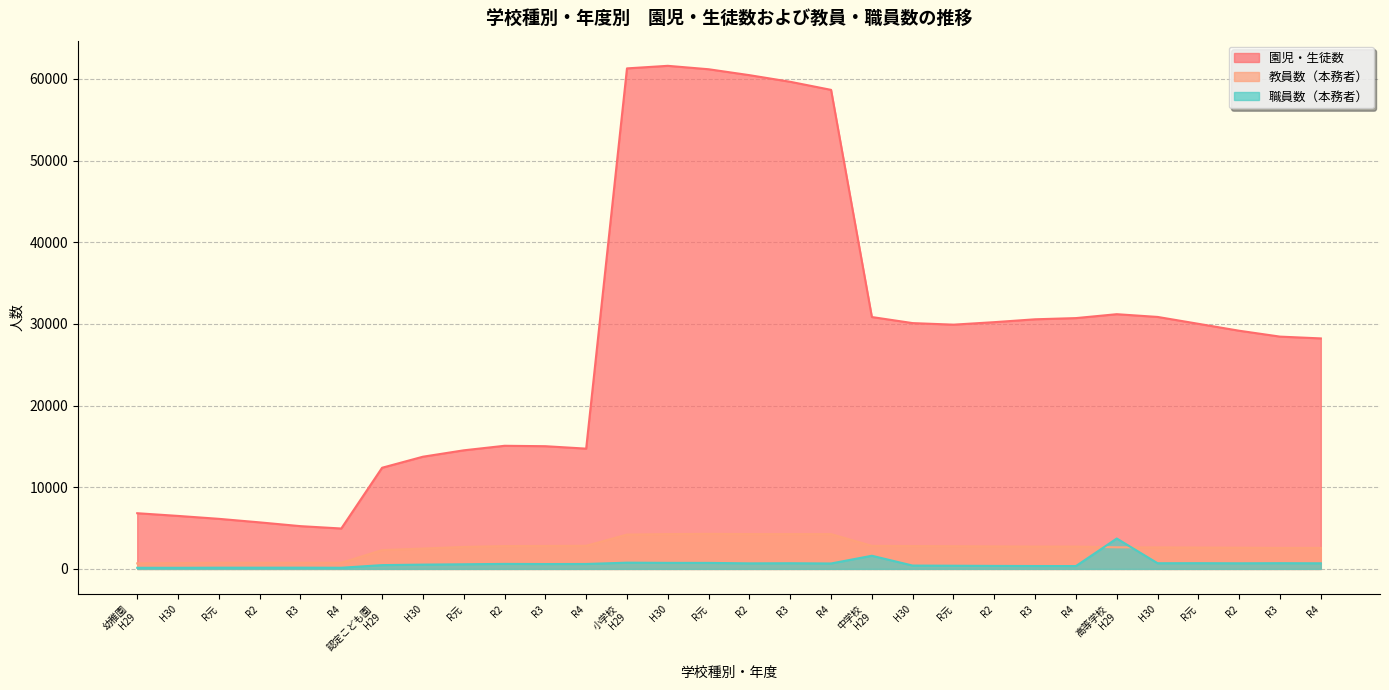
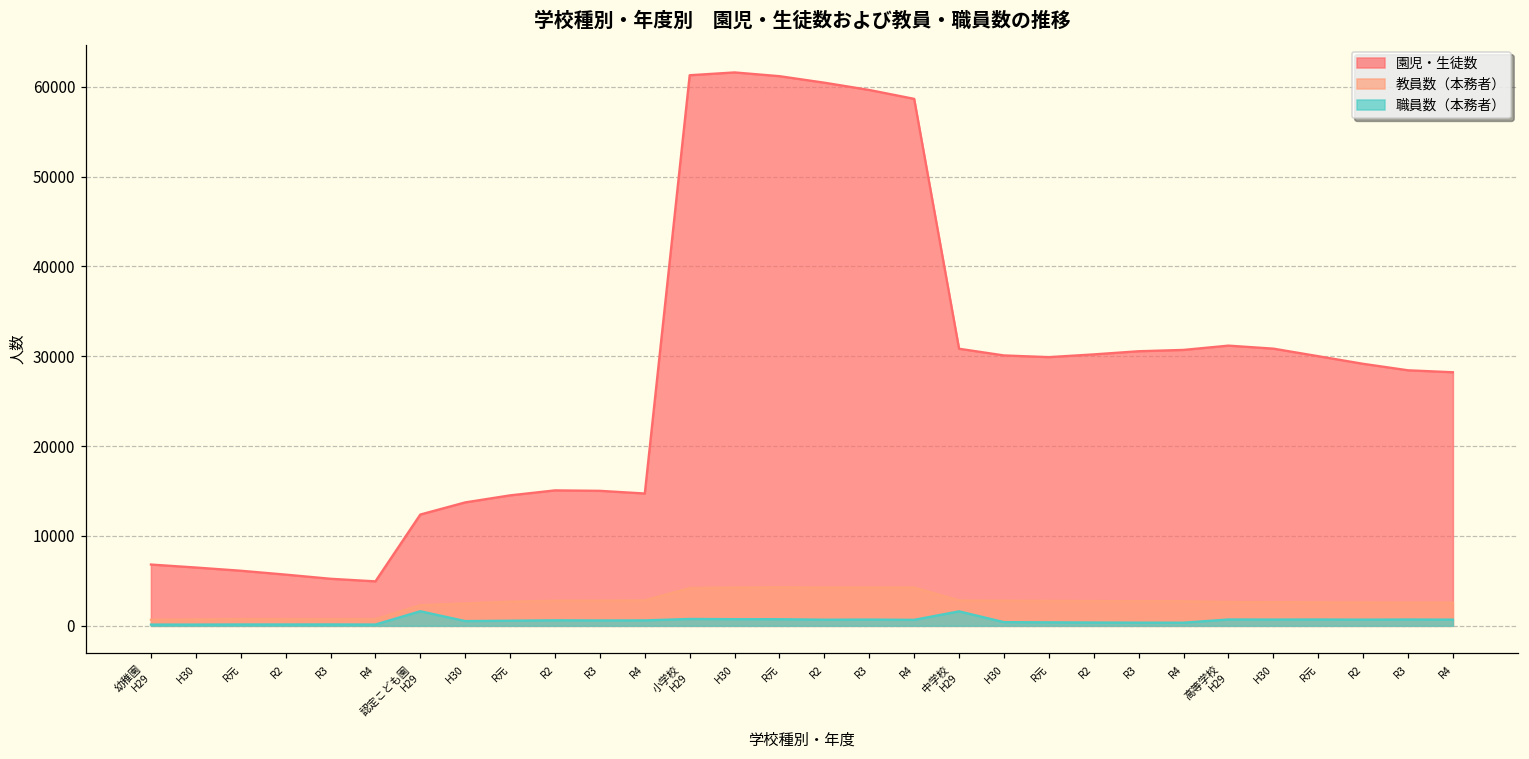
職員数（本務者）, 認定こども園 H29: 0 -> 2000
職員数（本務者）, 高等学校 H29: 4000 -> 1000
